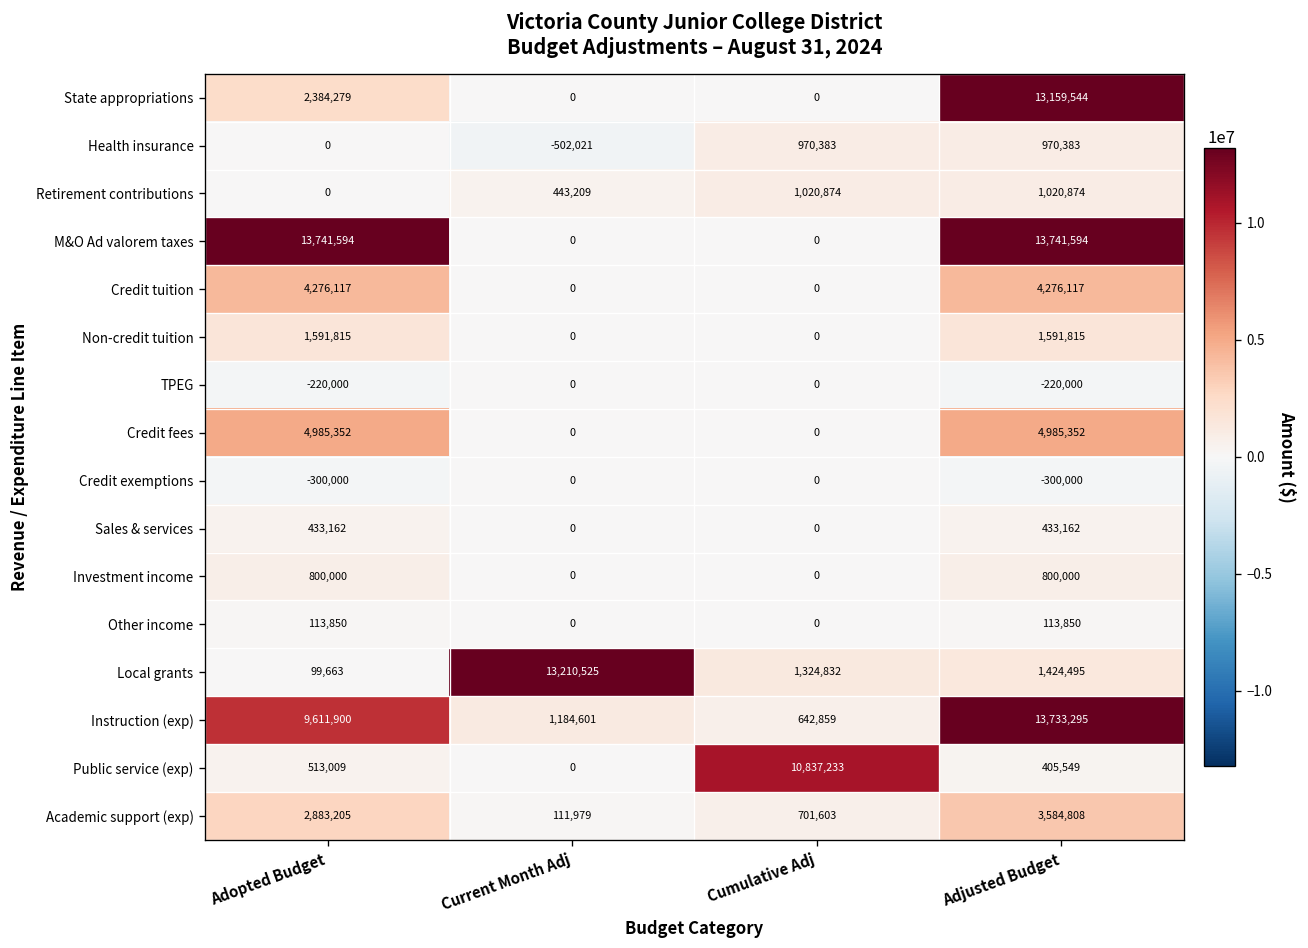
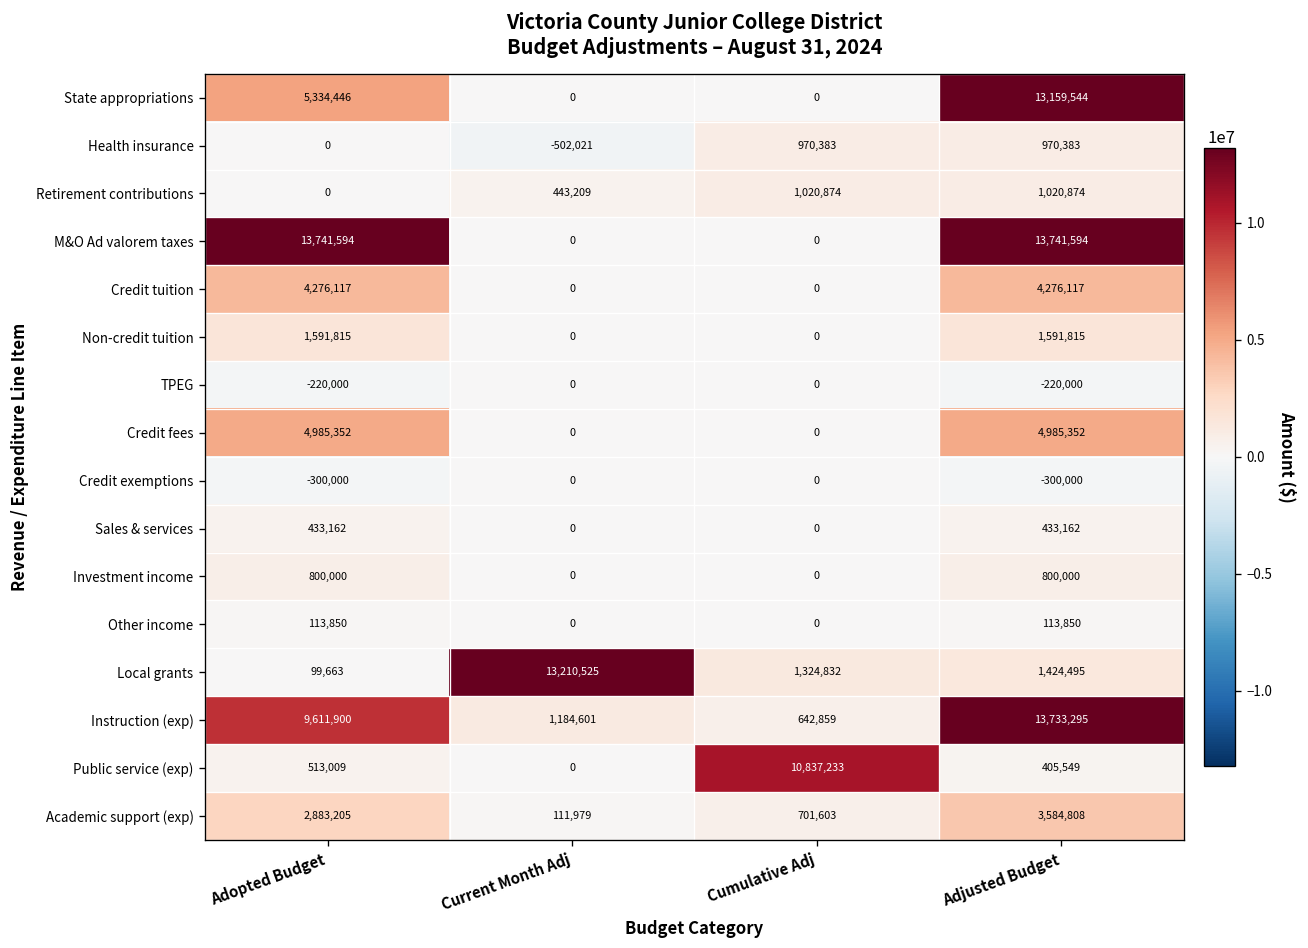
State appropriations, Adopted Budget: 2,384,279 -> 5,334,446
